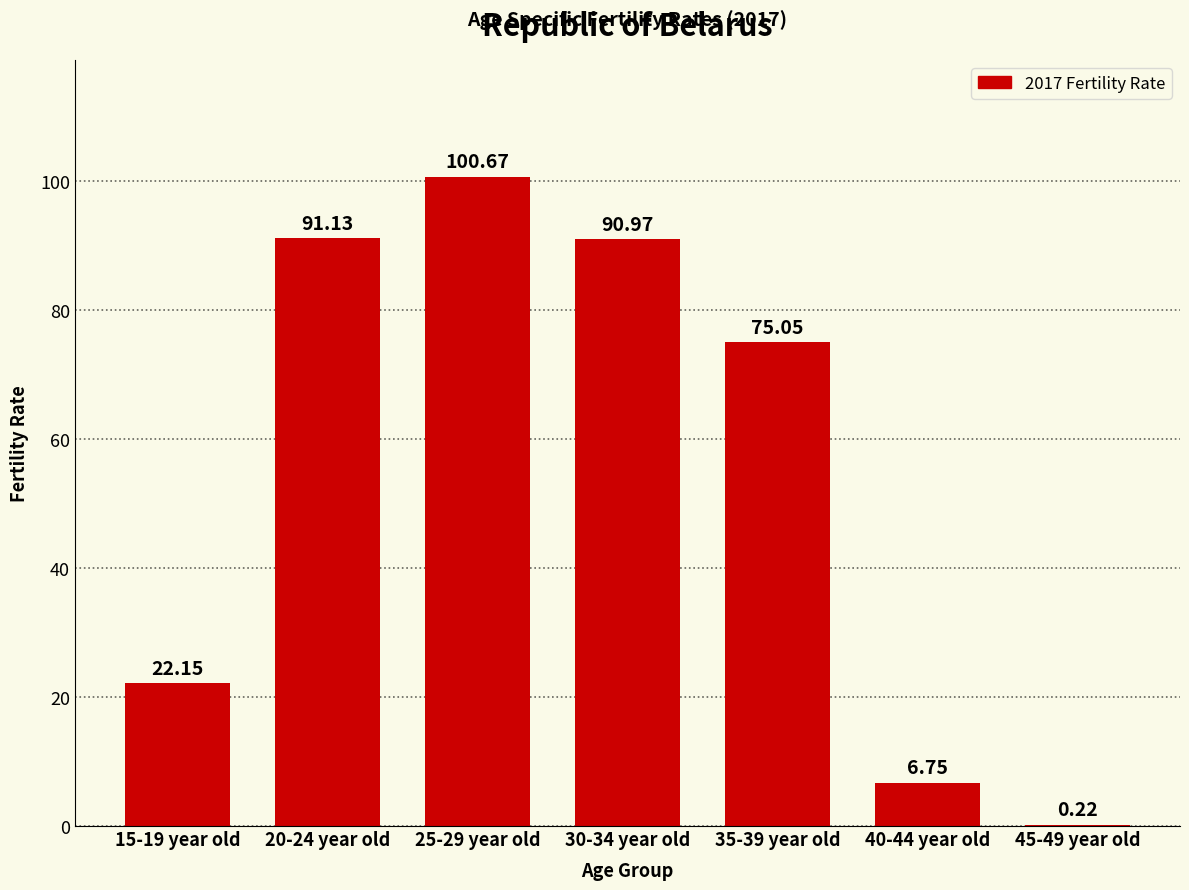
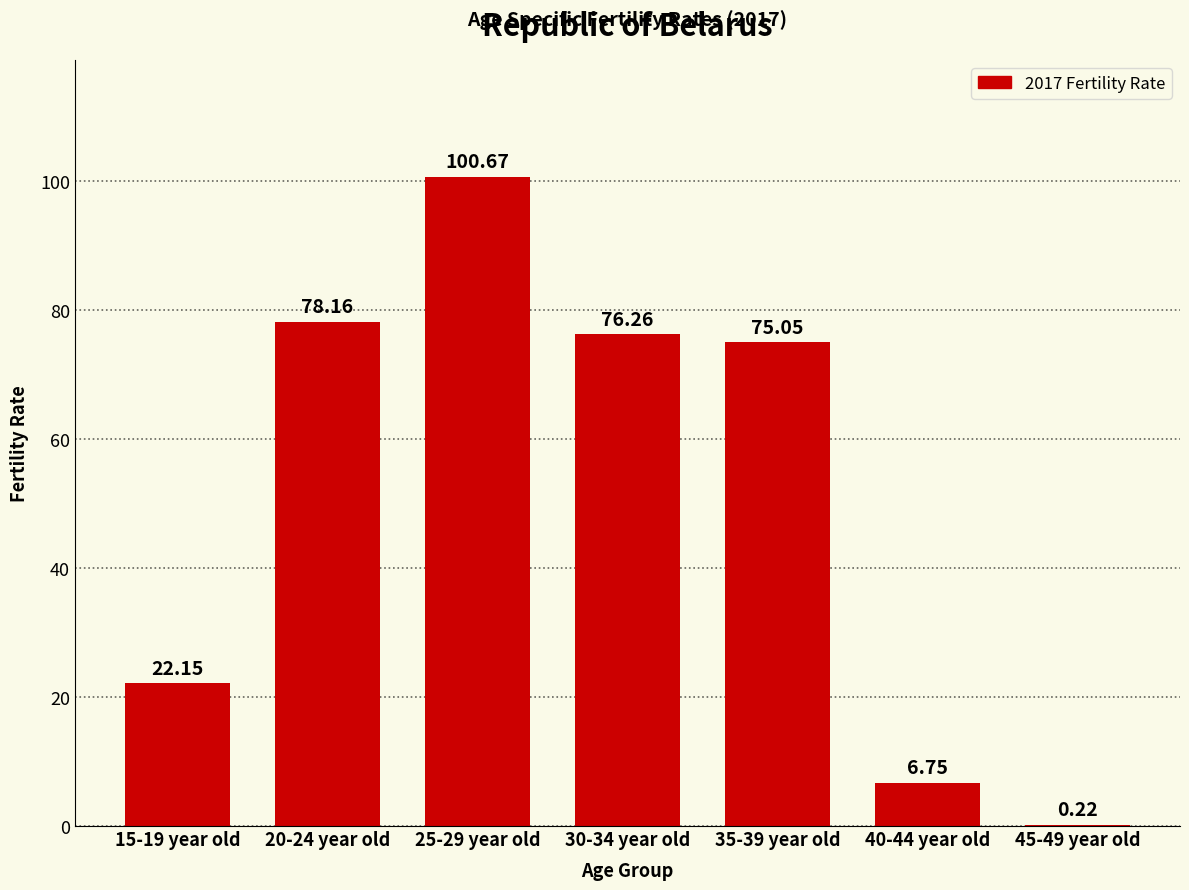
20-24 year old: 91.13 -> 78.16
30-34 year old: 90.97 -> 76.26
